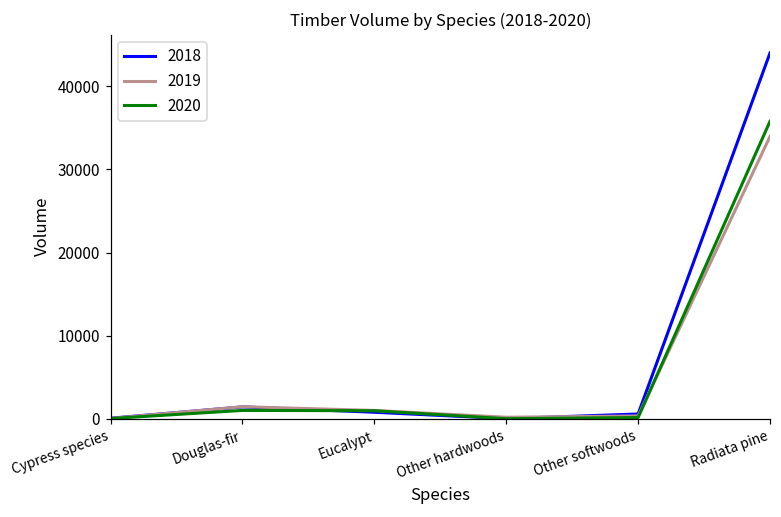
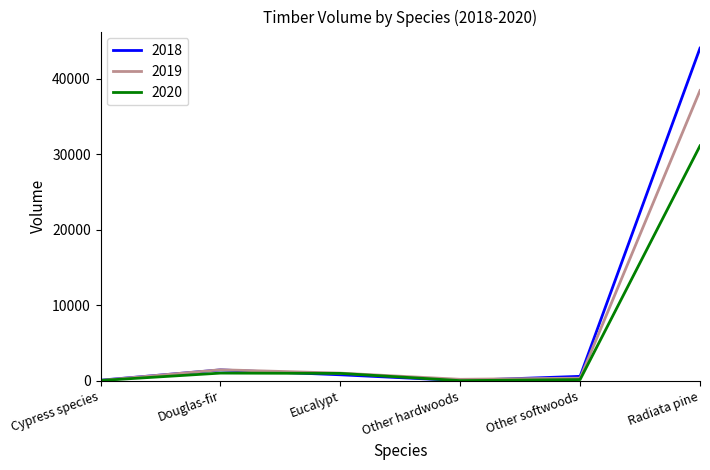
2019, Radiata pine: 34000 -> 38000
2020, Radiata pine: 36000 -> 31000
